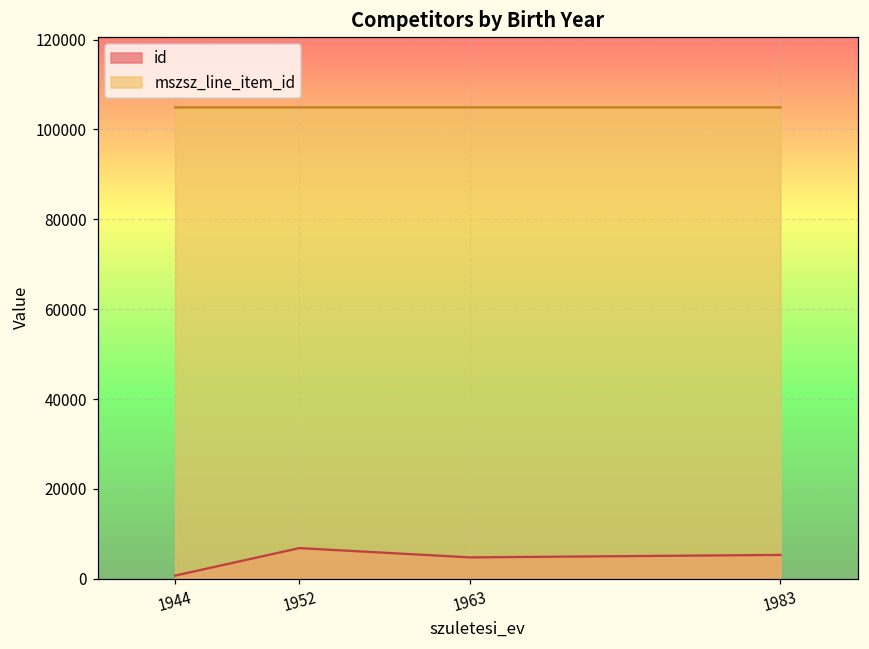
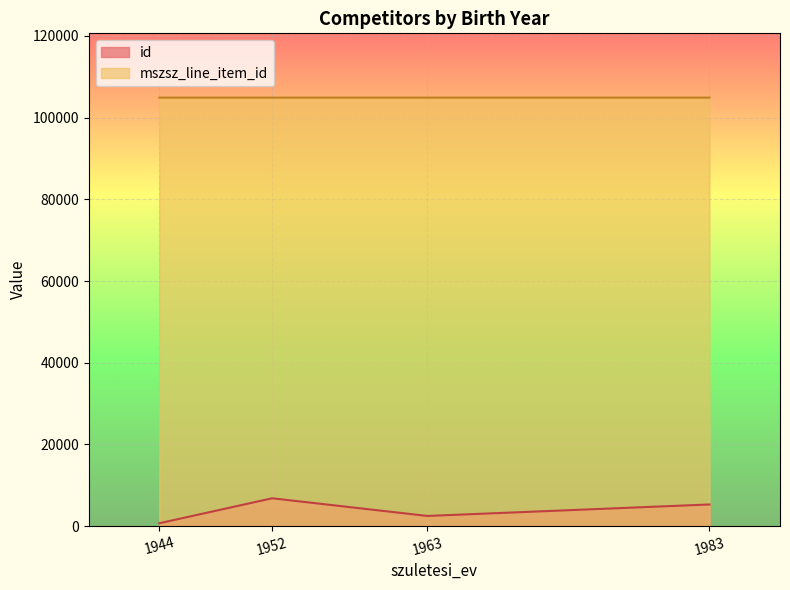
id, 1963: 5000 -> 3000
